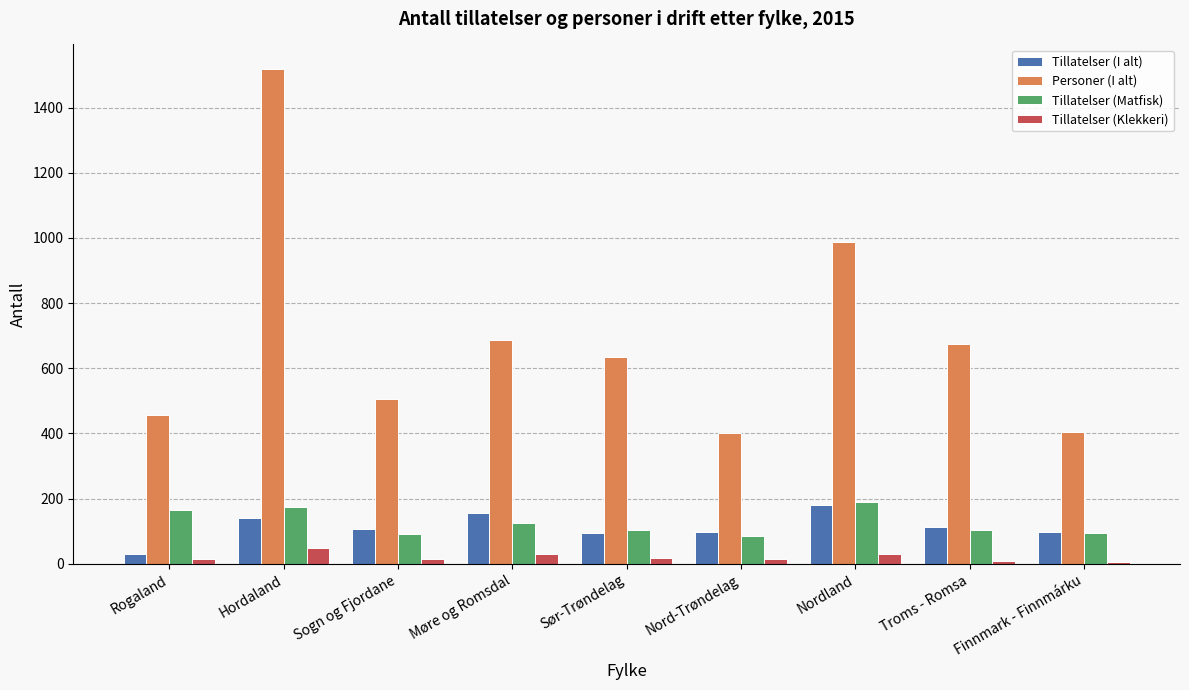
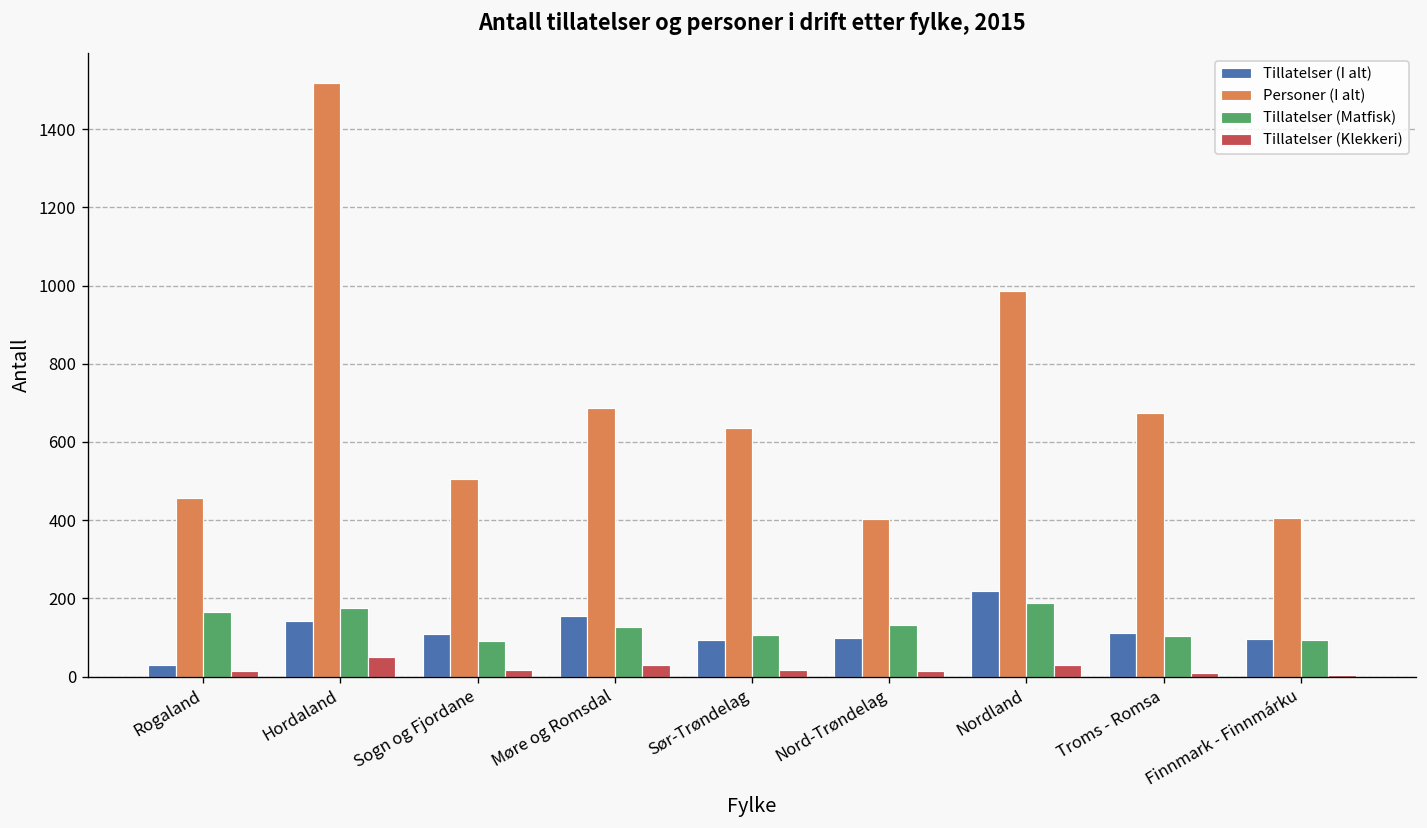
Tillatelser (Matfisk), Nord-Trøndelag: 80 -> 130
Tillatelser (I alt), Nordland: 180 -> 220
